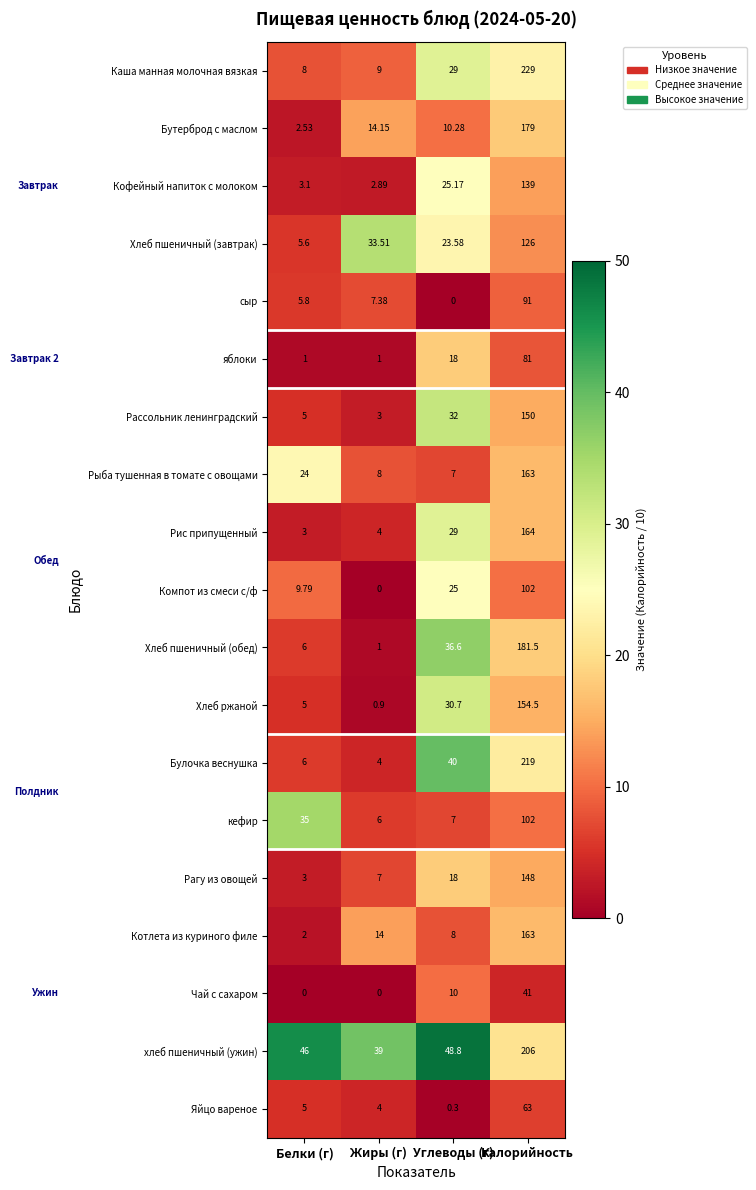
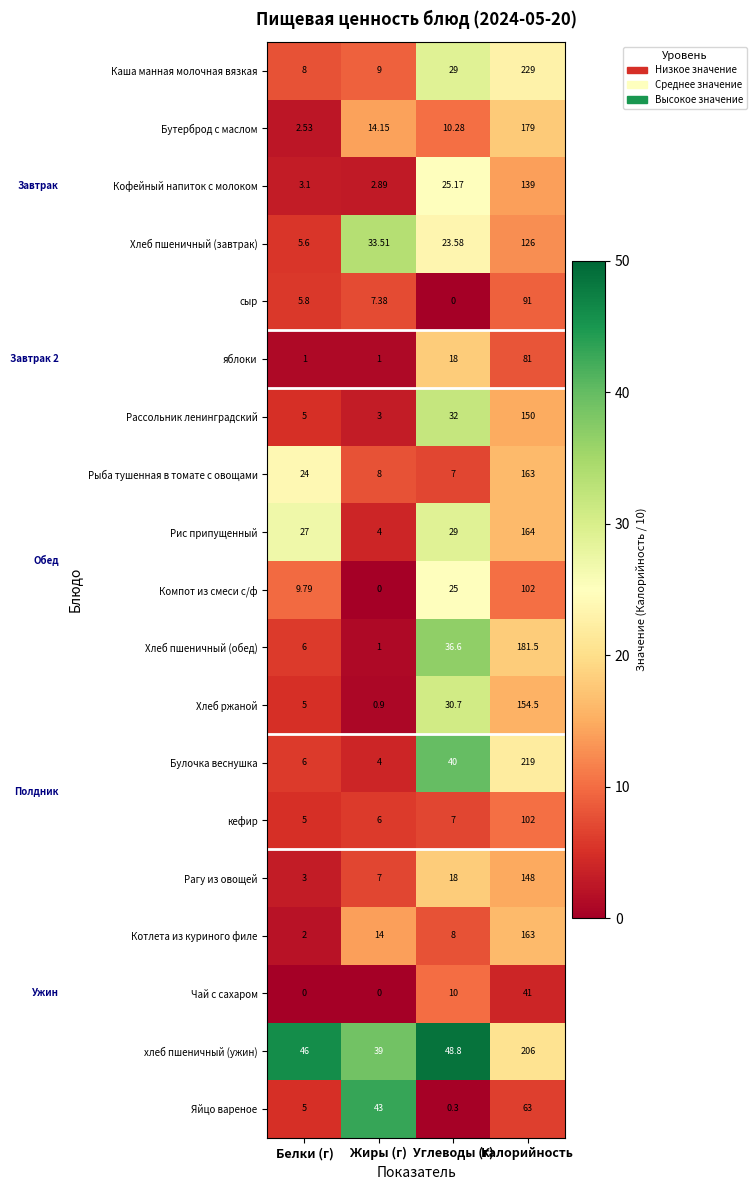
Рис припущенный, Белки (г): 3 -> 27
кефир, Белки (г): 35 -> 5
Яйцо вареное, Жиры (г): 4 -> 43
